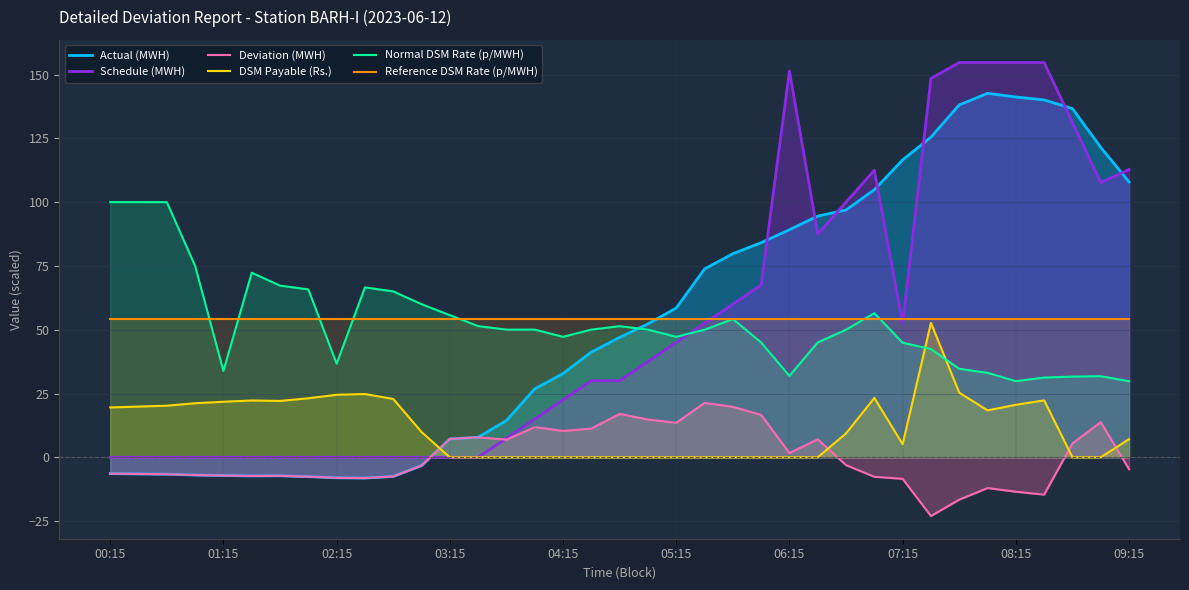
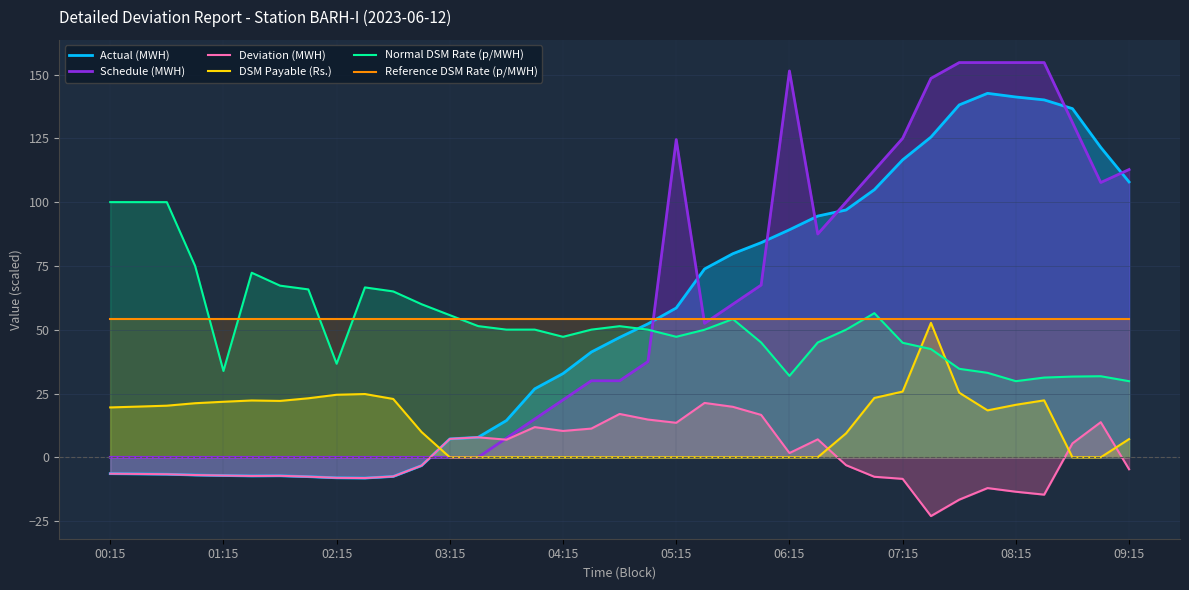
Schedule (MWH), 05:15: 45 -> 125
Schedule (MWH), 07:15: 52 -> 125
DSM Payable (Rs.), 07:15: 5 -> 26
